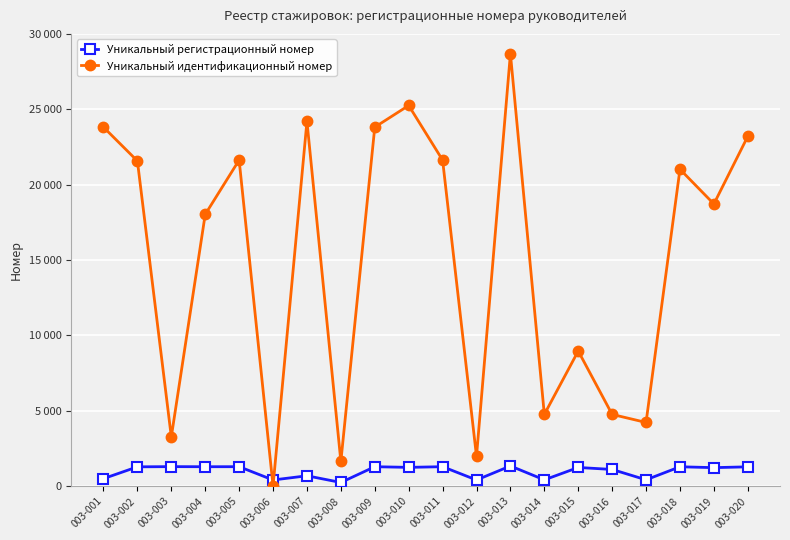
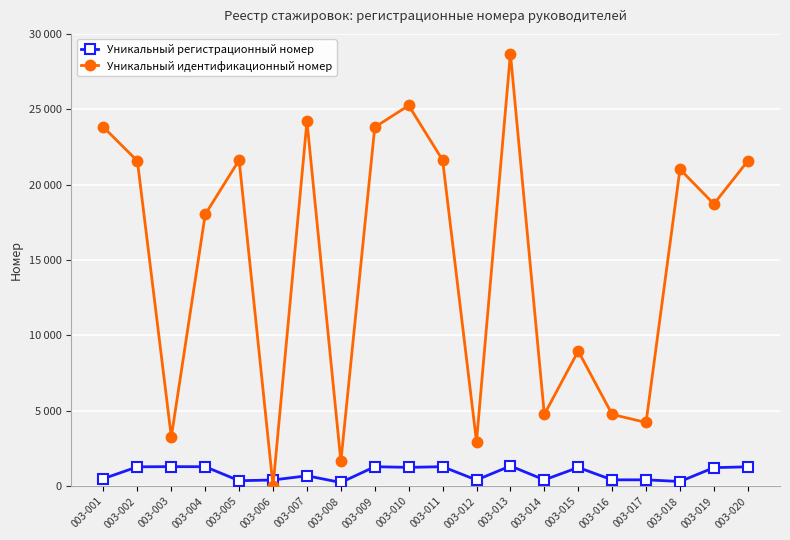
Уникальный регистрационный номер, 003-005: 1300 -> 400
Уникальный идентификационный номер, 003-012: 2000 -> 3000
Уникальный регистрационный номер, 003-016: 1100 -> 400
Уникальный регистрационный номер, 003-018: 1300 -> 300
Уникальный идентификационный номер, 003-020: 23200 -> 21600
